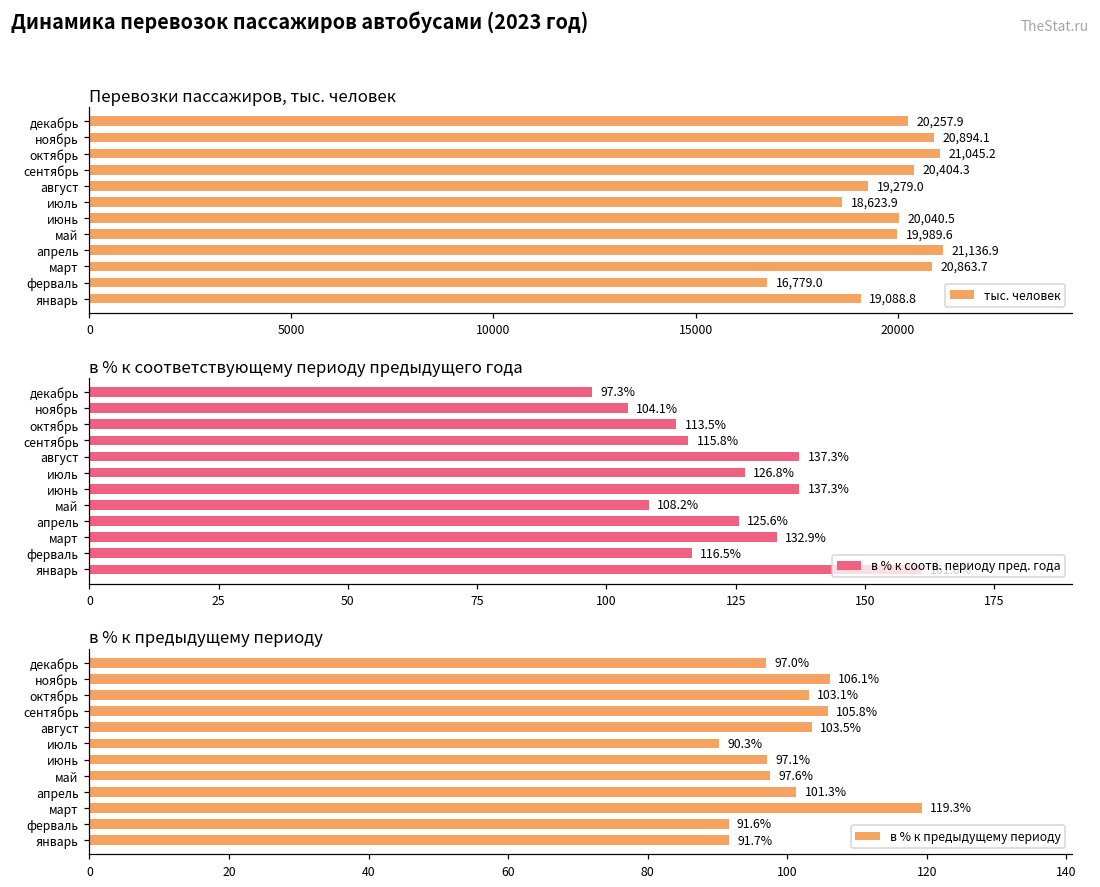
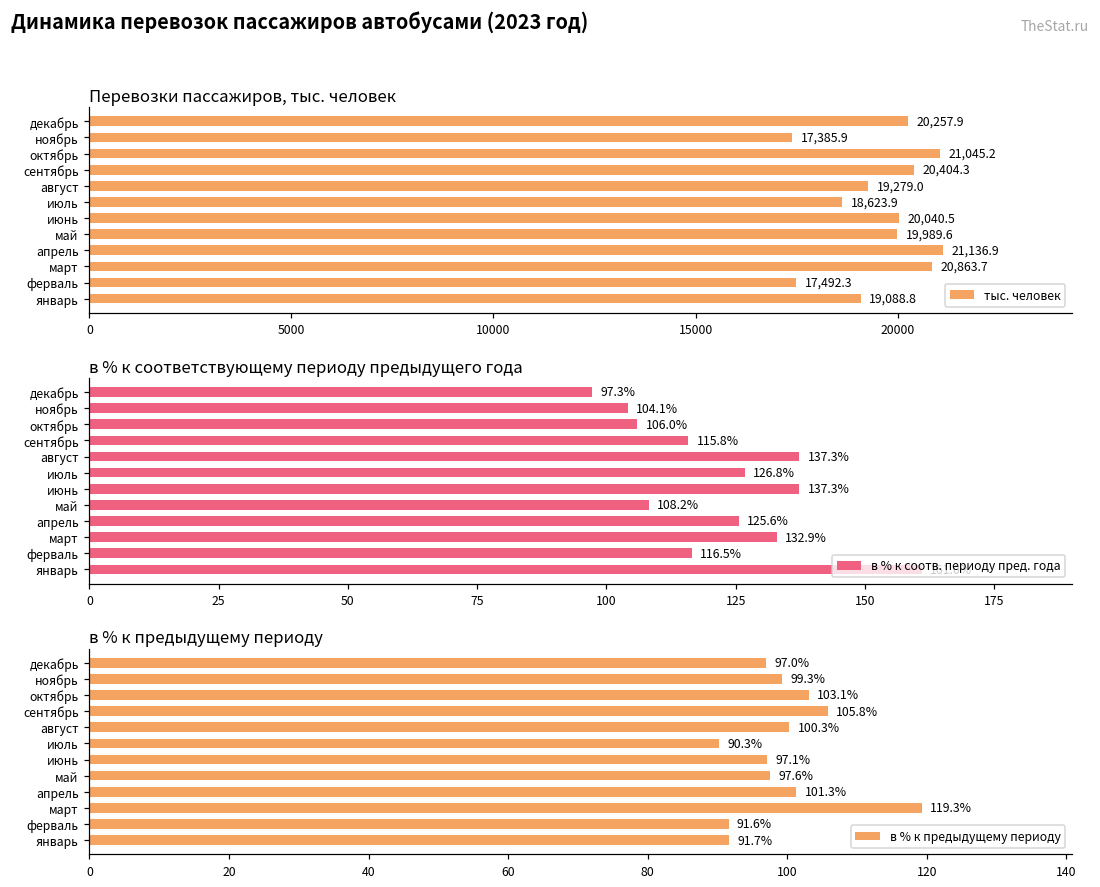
Перевозки пассажиров, тыс. человек, ноябрь: 20,894.1 -> 17,385.9
Перевозки пассажиров, тыс. человек, ферваль: 16,779.0 -> 17,492.3
в % к соответствующему периоду предыдущего года, октябрь: 113.5% -> 106.0%
в % к предыдущему периоду, ноябрь: 106.1% -> 99.3%
в % к предыдущему периоду, август: 103.5% -> 100.3%
